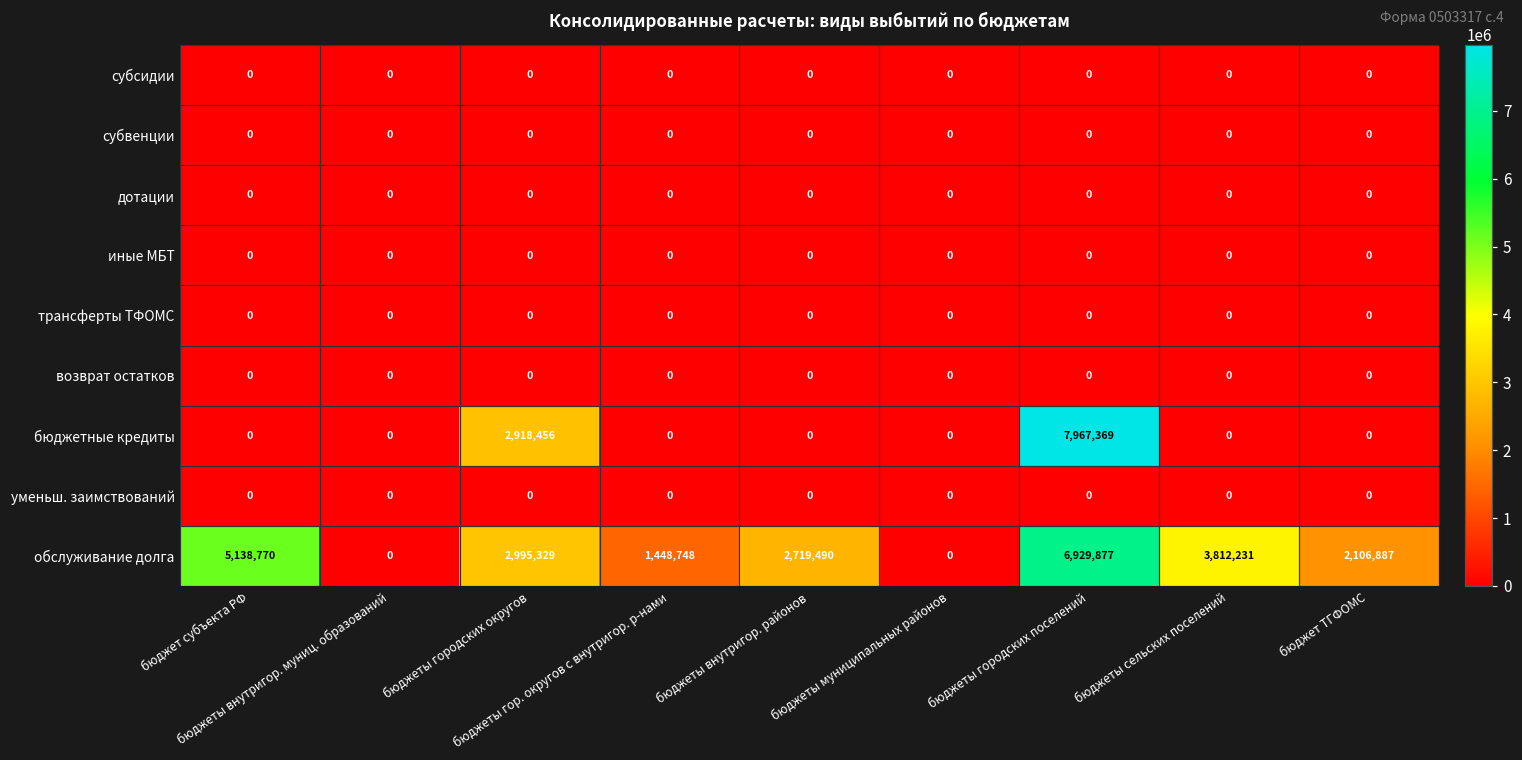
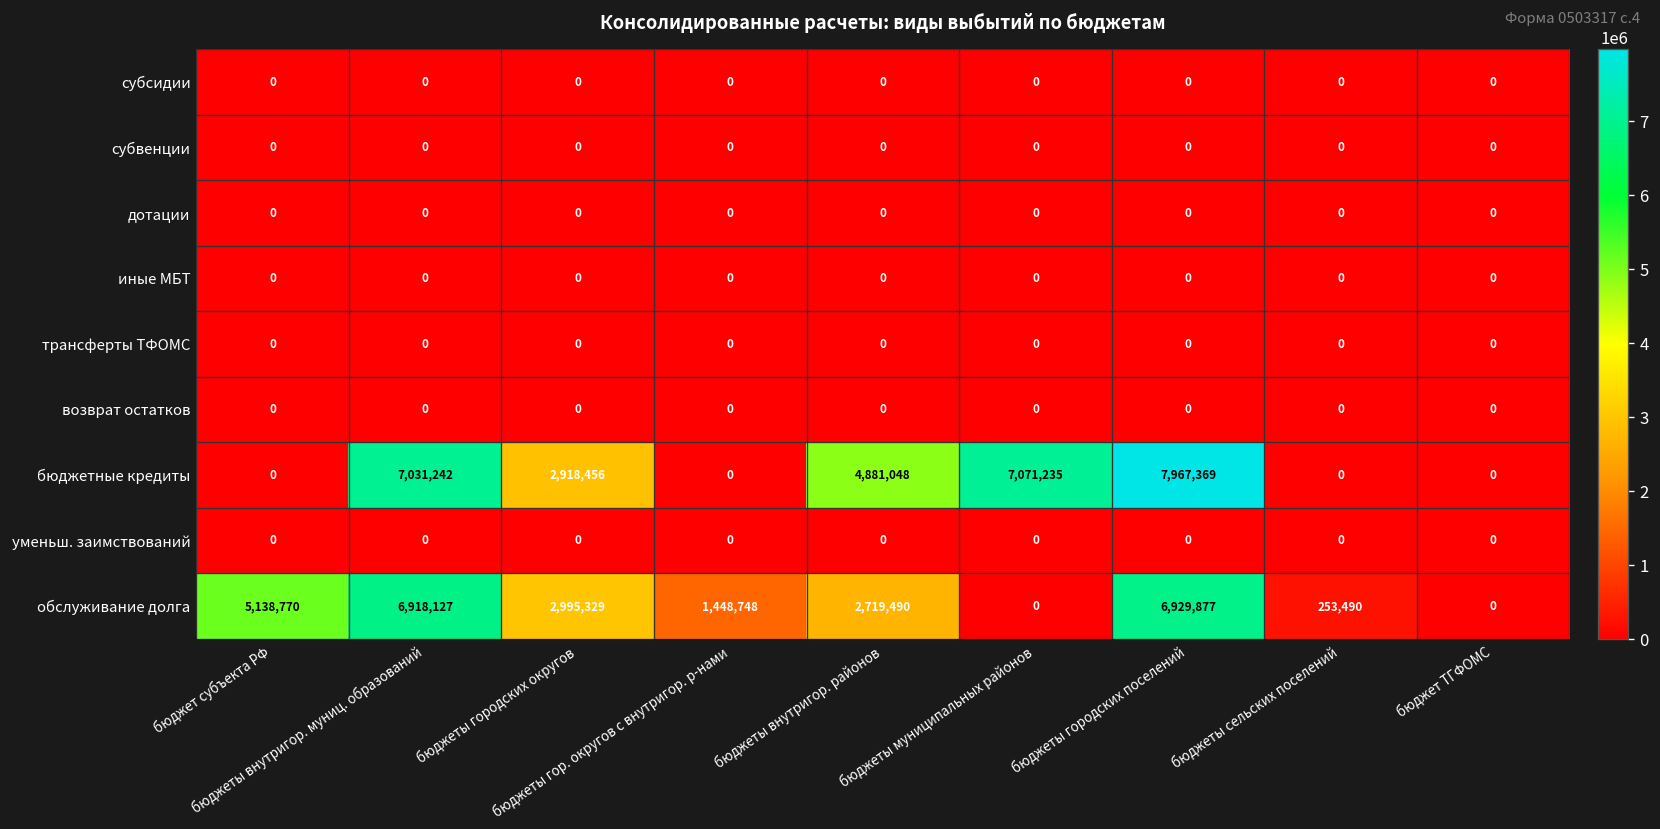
бюджетные кредиты, бюджеты внутригор. муниц. образований: 0 -> 7,031,242
бюджетные кредиты, бюджеты внутригор. районов: 0 -> 4,881,048
бюджетные кредиты, бюджеты муниципальных районов: 0 -> 7,071,235
обслуживание долга, бюджеты внутригор. муниц. образований: 0 -> 6,918,127
обслуживание долга, бюджеты сельских поселений: 3,812,231 -> 253,490
обслуживание долга, бюджет ТГФОМС: 2,106,887 -> 0
